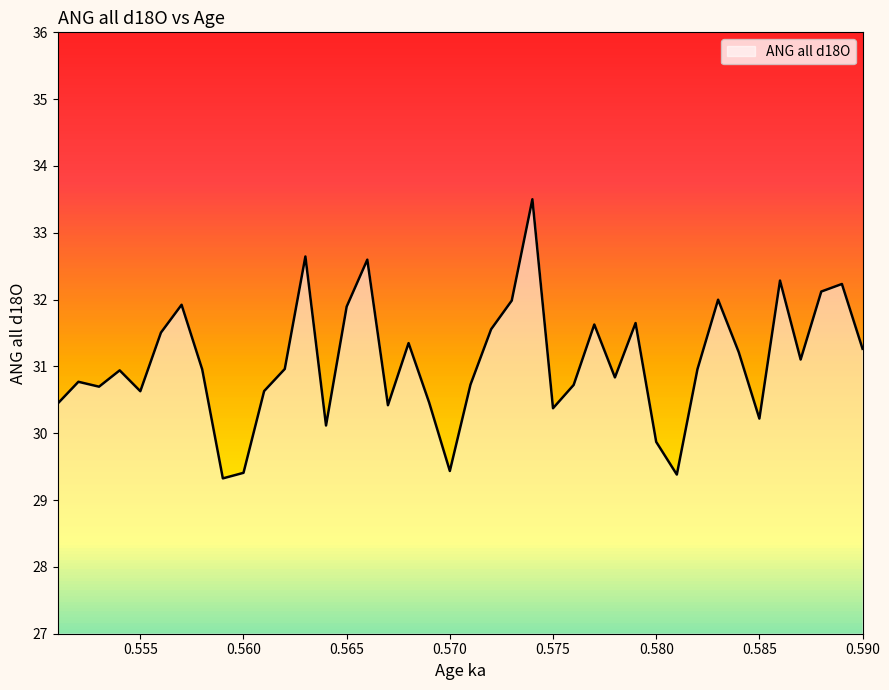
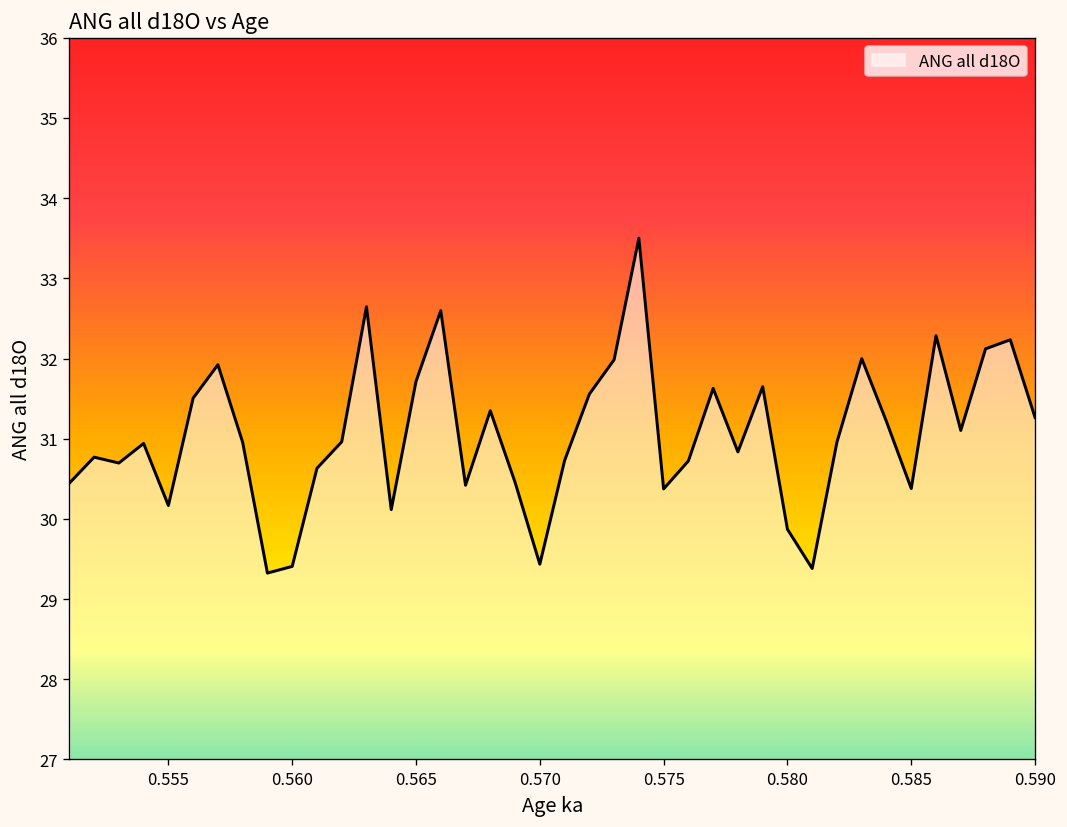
0.555: 30.6 -> 30.2
0.565: 31.9 -> 31.7
0.585: 30.2 -> 30.4
